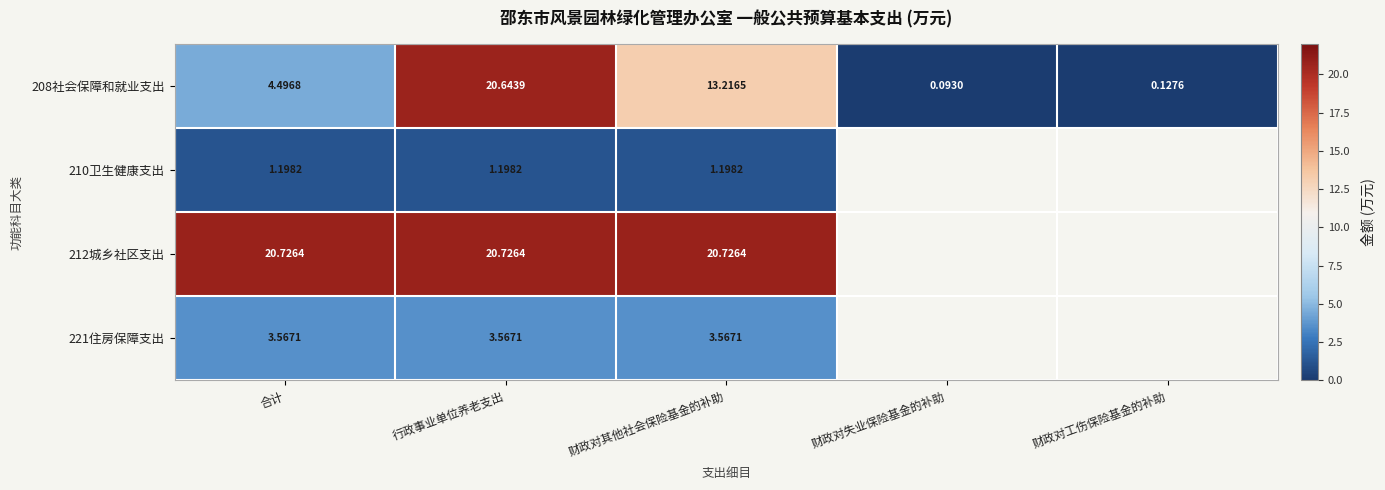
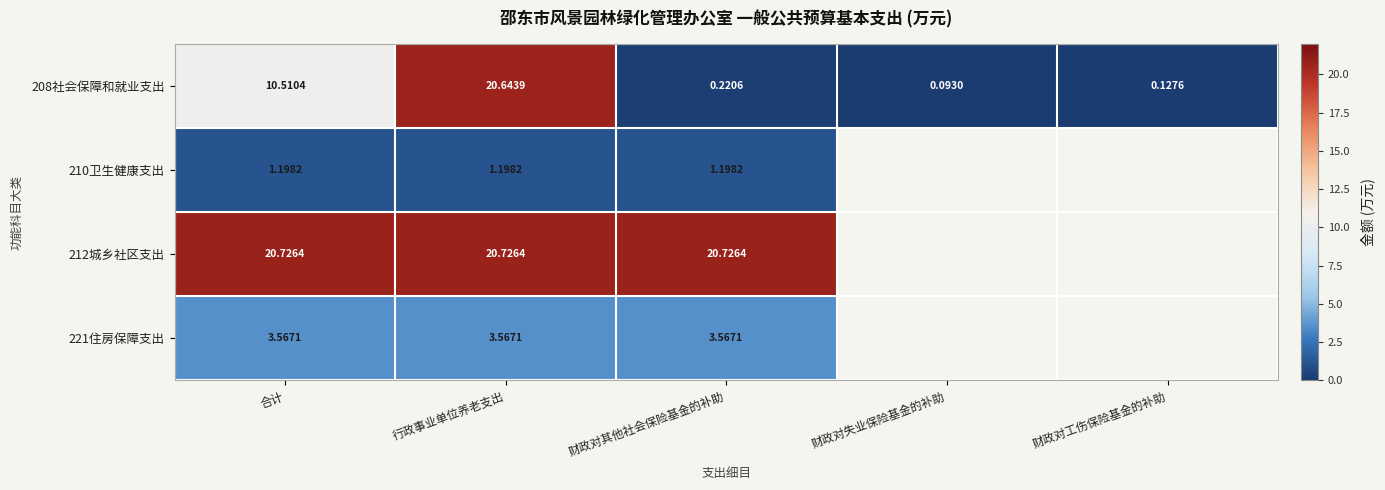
208社会保障和就业支出, 合计: 4.4968 -> 10.5104
208社会保障和就业支出, 财政对其他社会保险基金的补助: 13.2165 -> 0.2206
